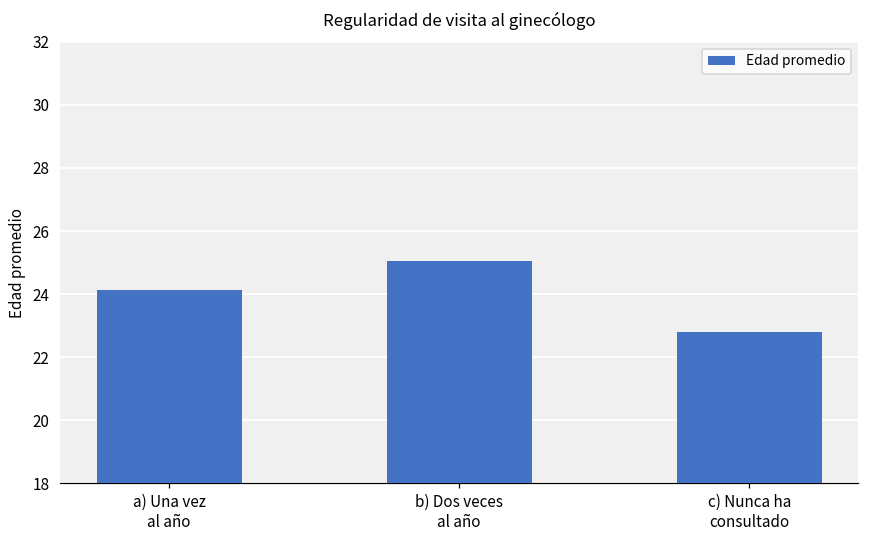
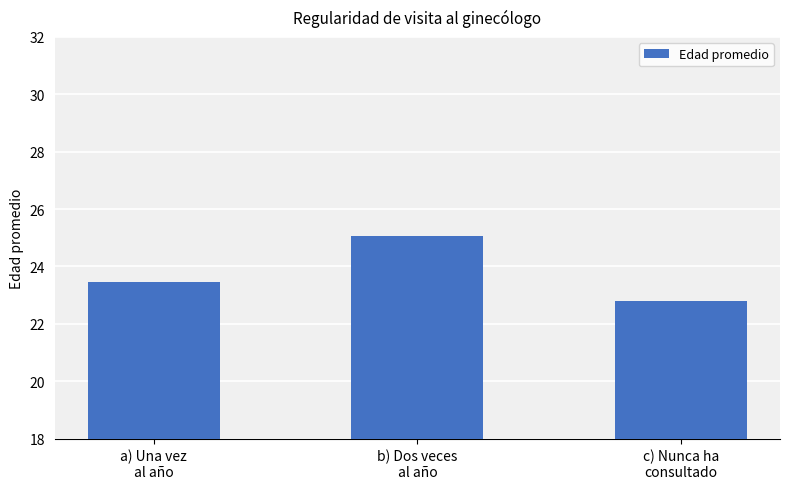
a) Una vez al año: 24.1 -> 23.5
